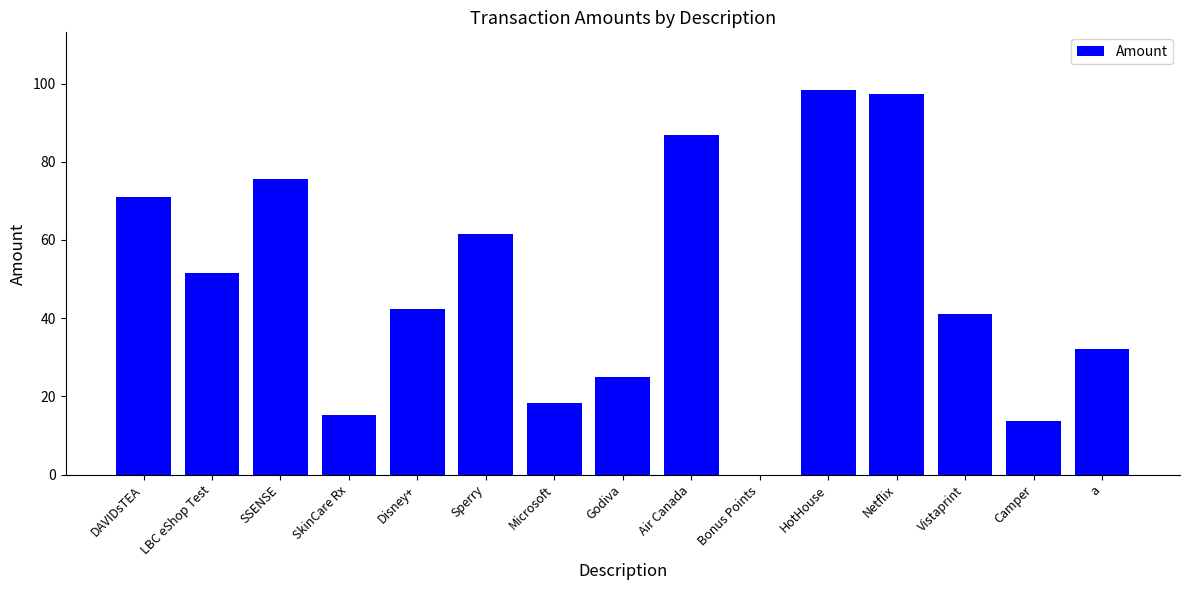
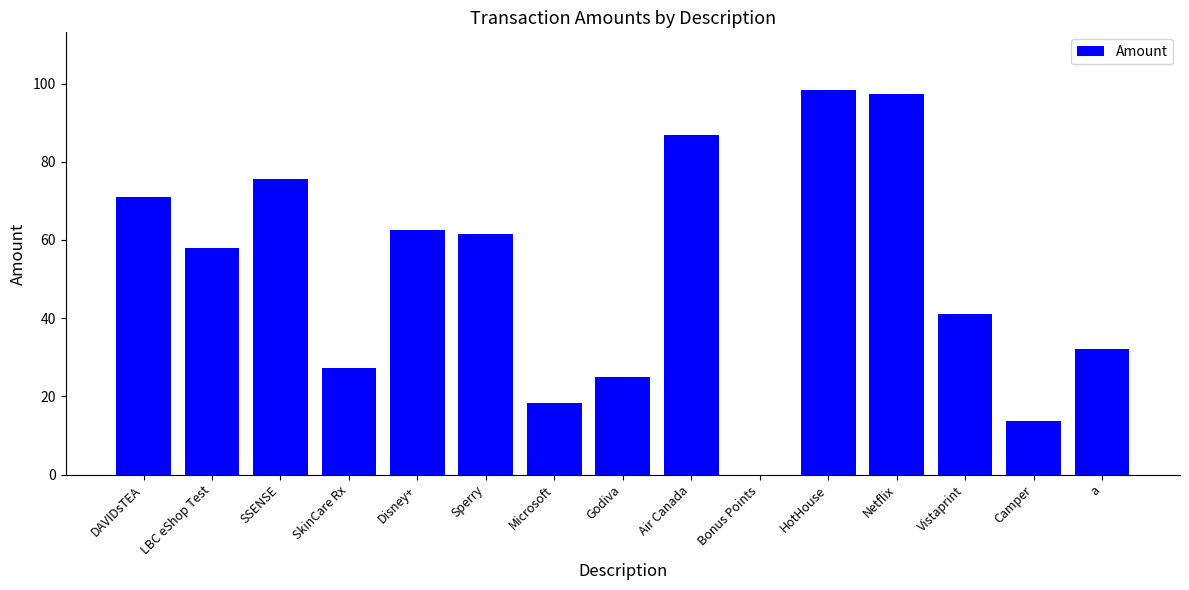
LBC eShop Test: 52 -> 58
SkinCare Rx: 15 -> 27
Disney+: 42 -> 63
